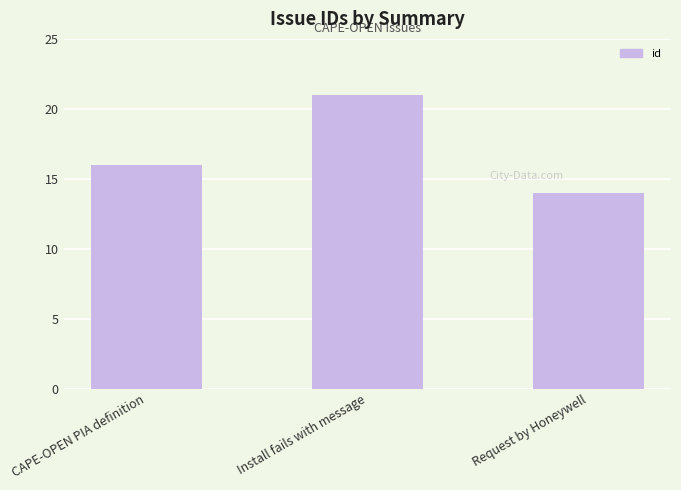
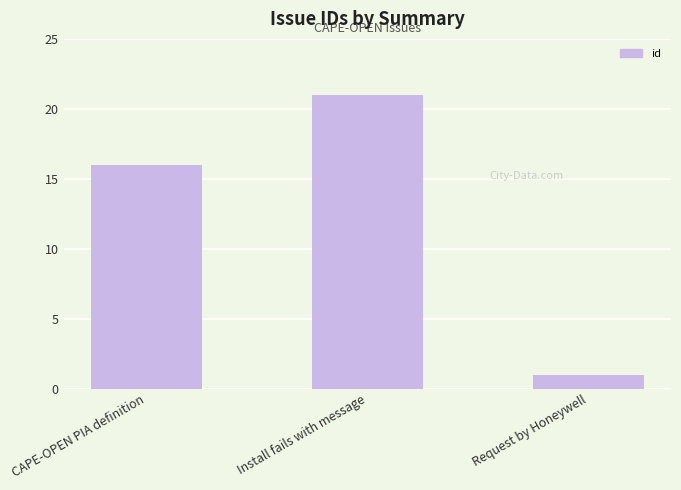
Request by Honeywell: 14 -> 1
